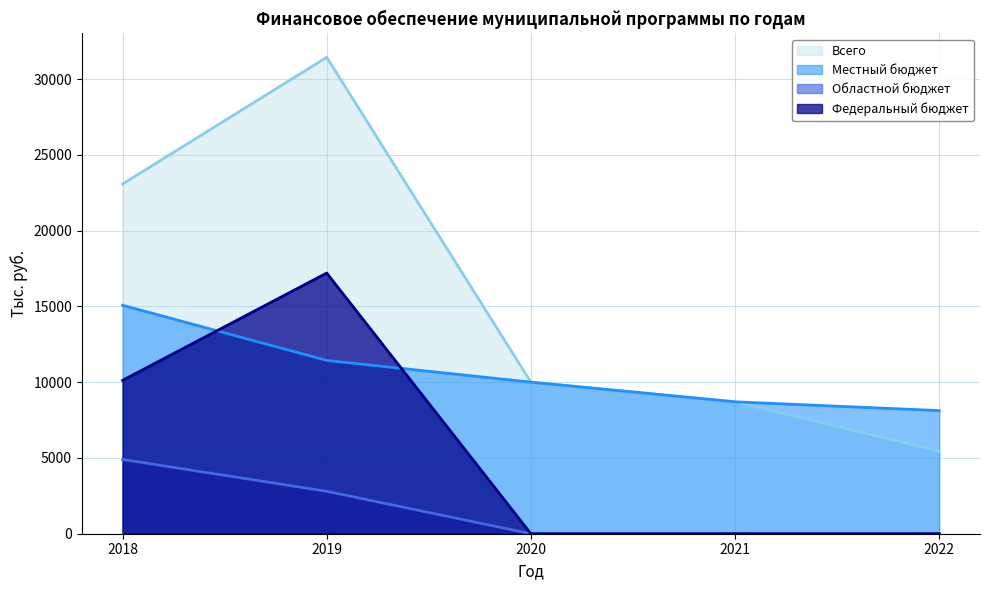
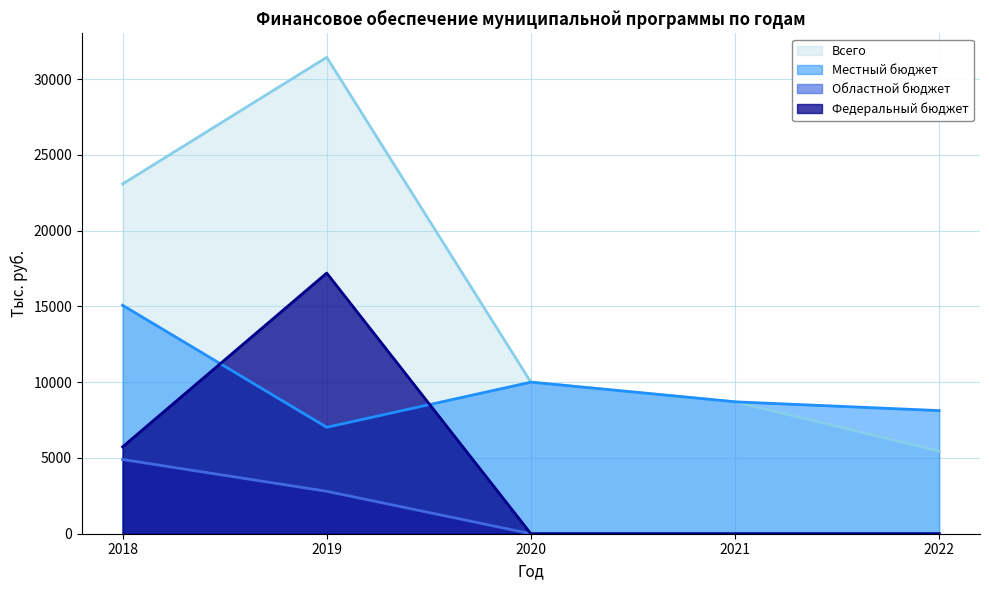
Федеральный бюджет, 2018: 10100 -> 5700
Местный бюджет, 2019: 11400 -> 7000
